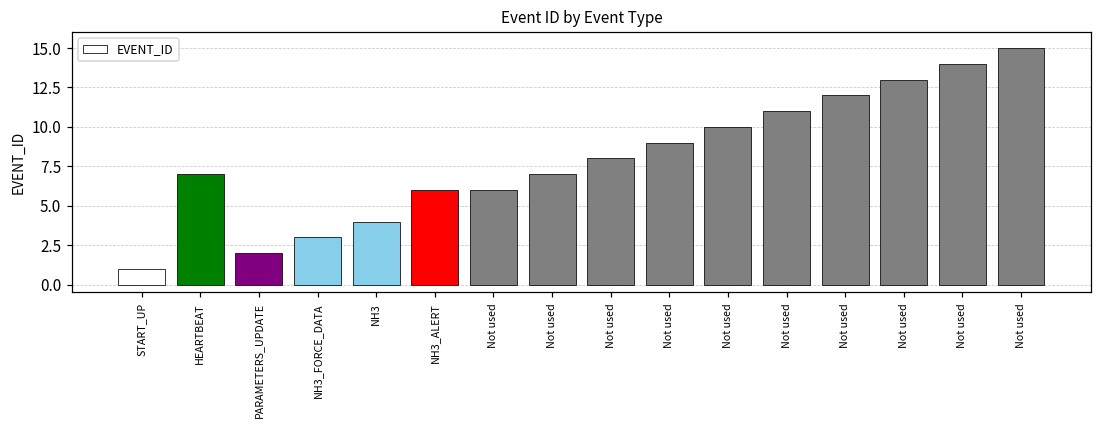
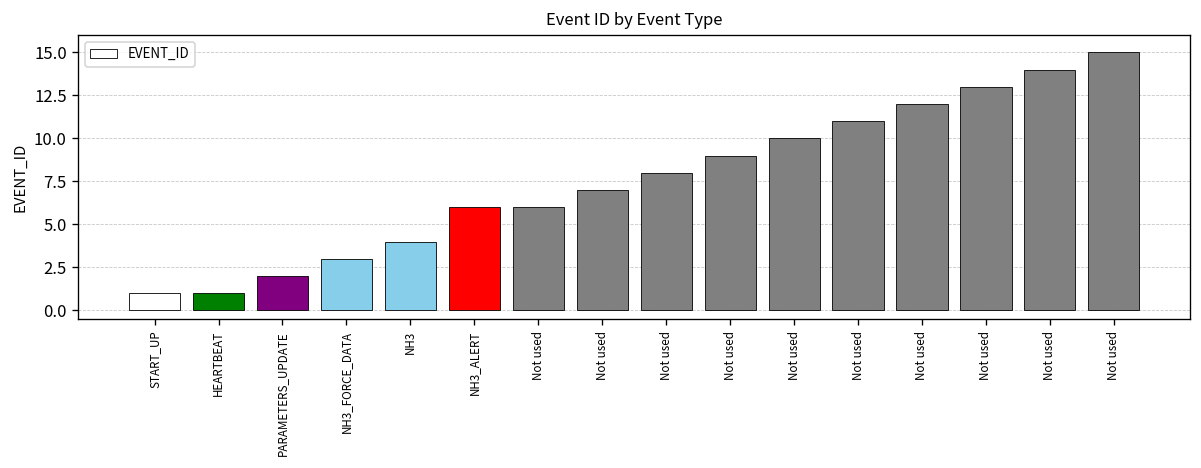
HEARTBEAT: 7 -> 1
